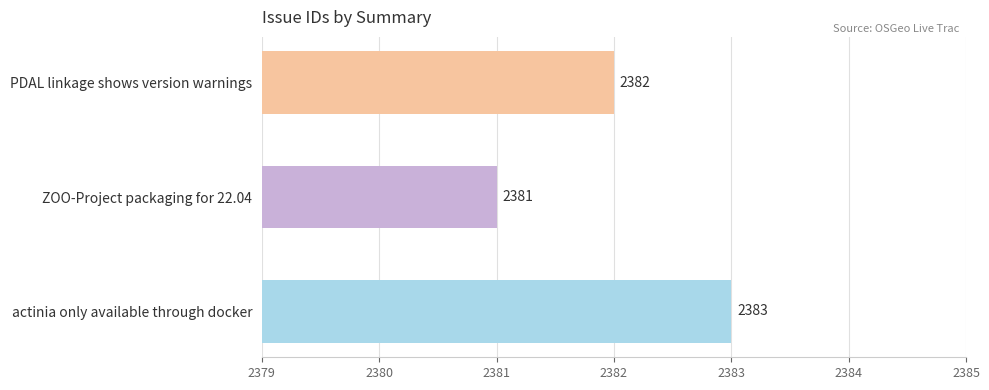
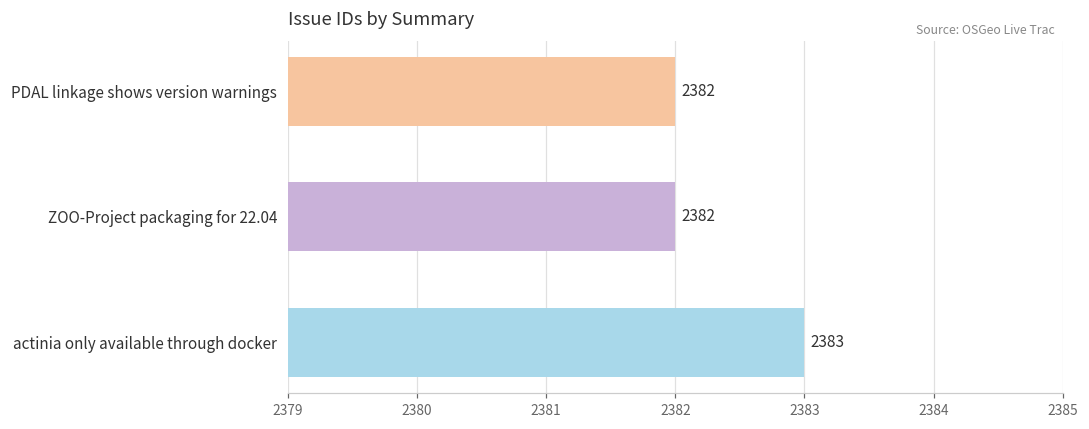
ZOO-Project packaging for 22.04: 2381 -> 2382
